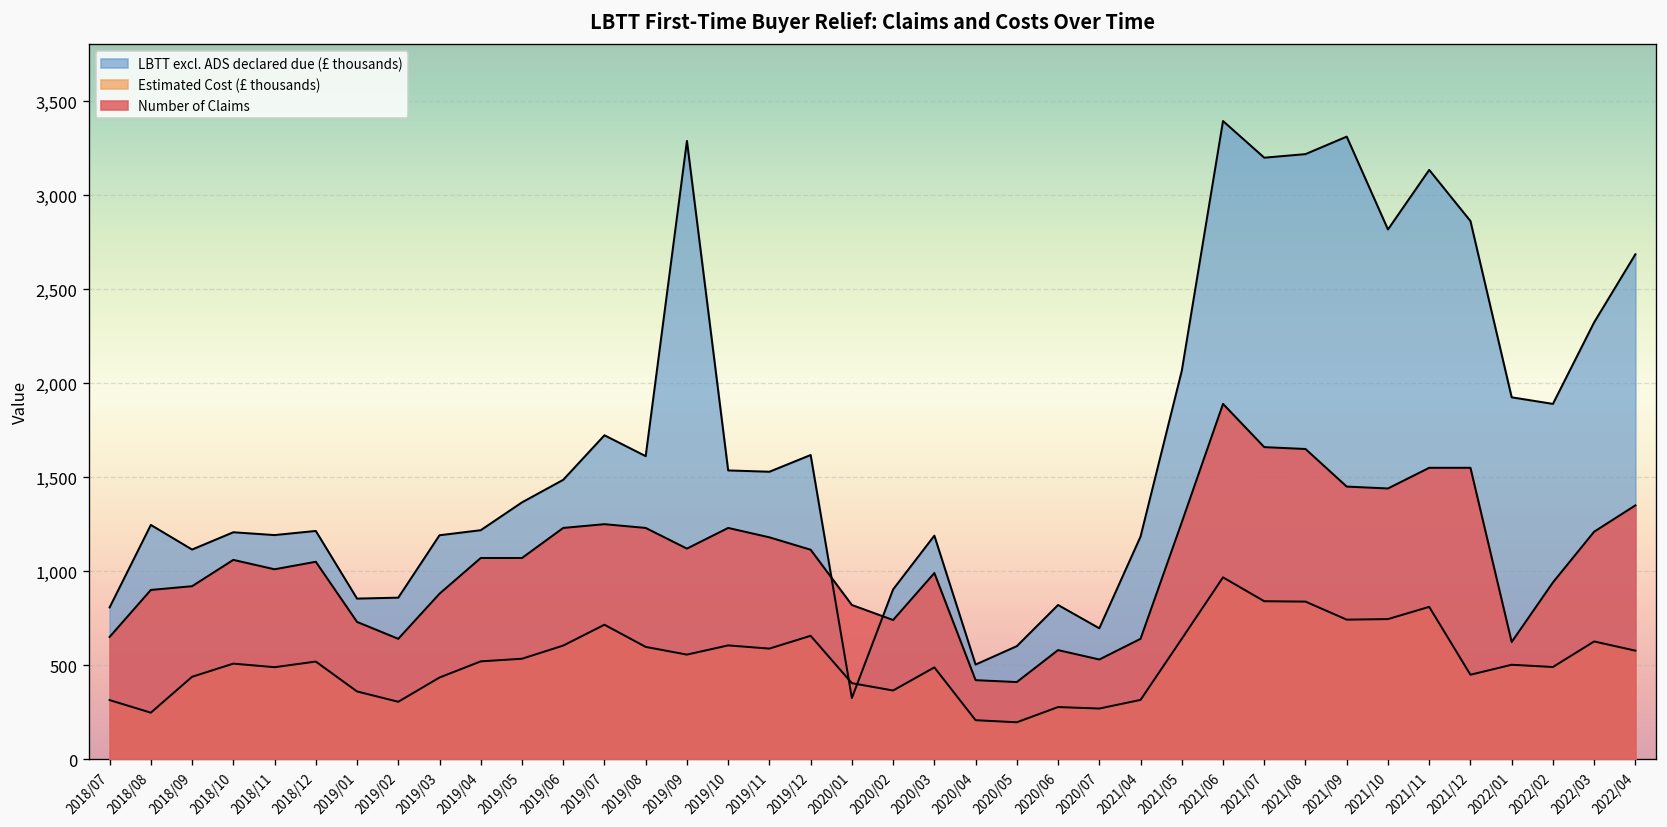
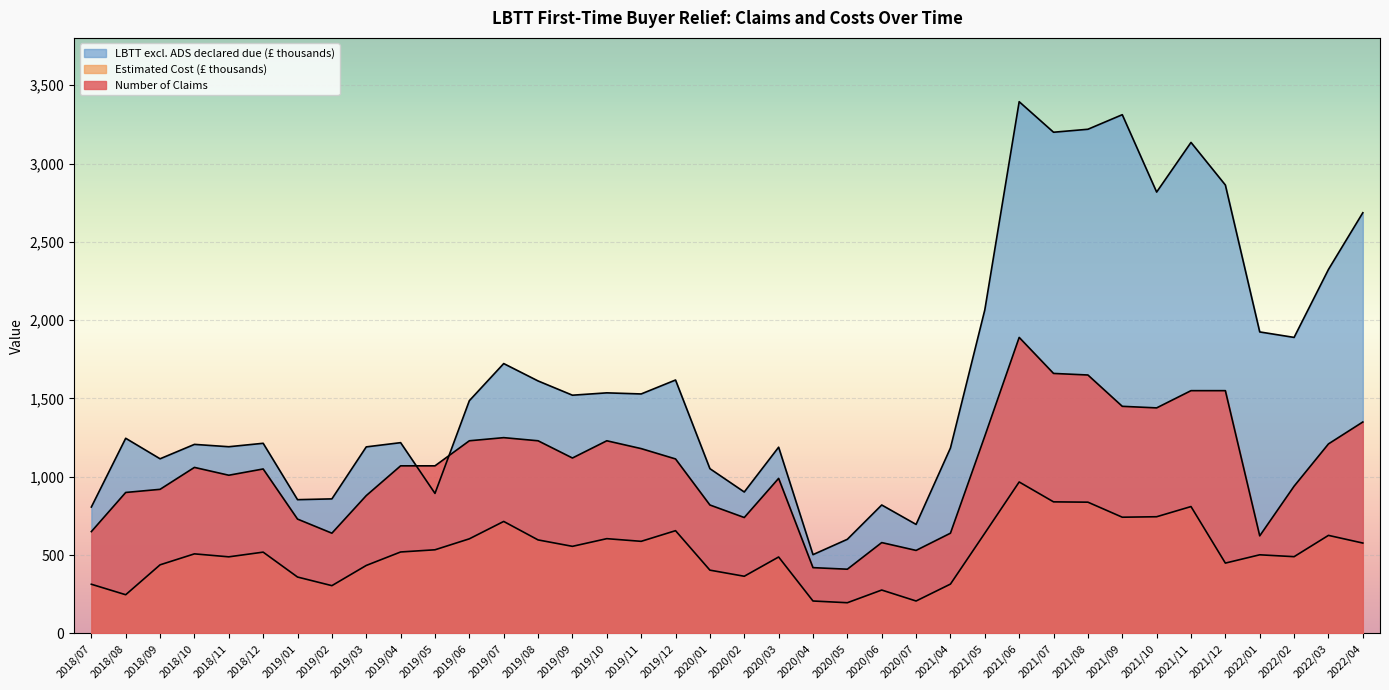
LBTT excl. ADS declared due (£ thousands), 2019/05: 1,370 -> 890
LBTT excl. ADS declared due (£ thousands), 2019/09: 3,290 -> 1,520
LBTT excl. ADS declared due (£ thousands), 2020/01: 330 -> 1,050
Estimated Cost (£ thousands), 2020/07: 270 -> 210
